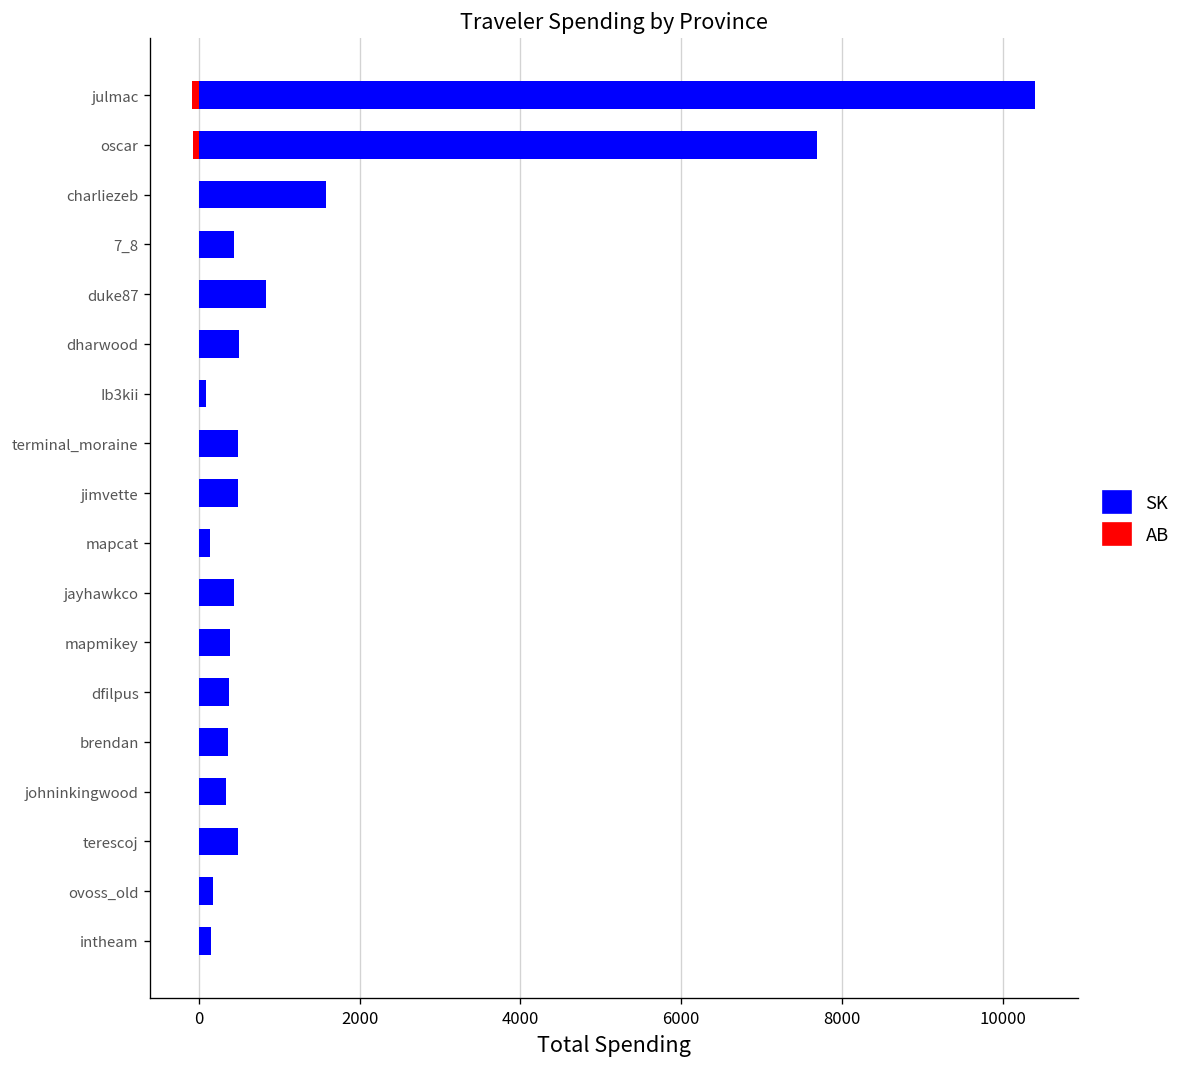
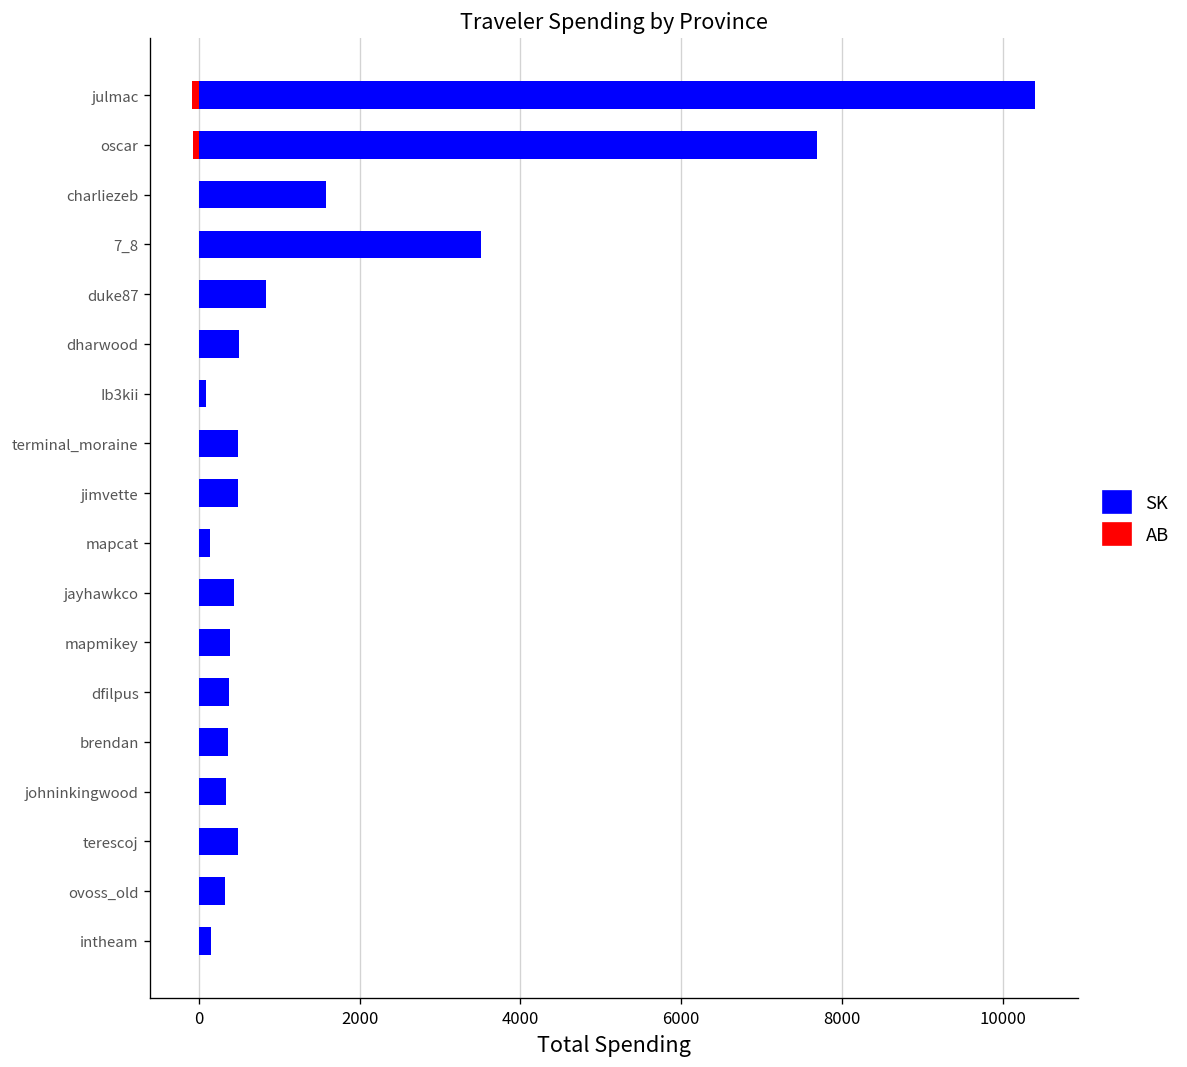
SK, 7_8: 400 -> 3500
SK, ovoss_old: 200 -> 300
